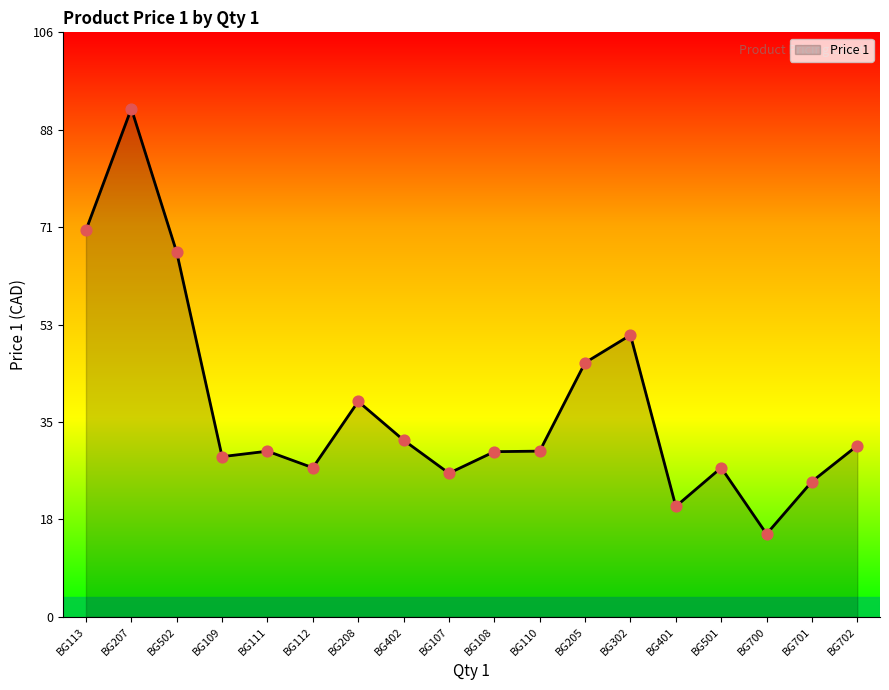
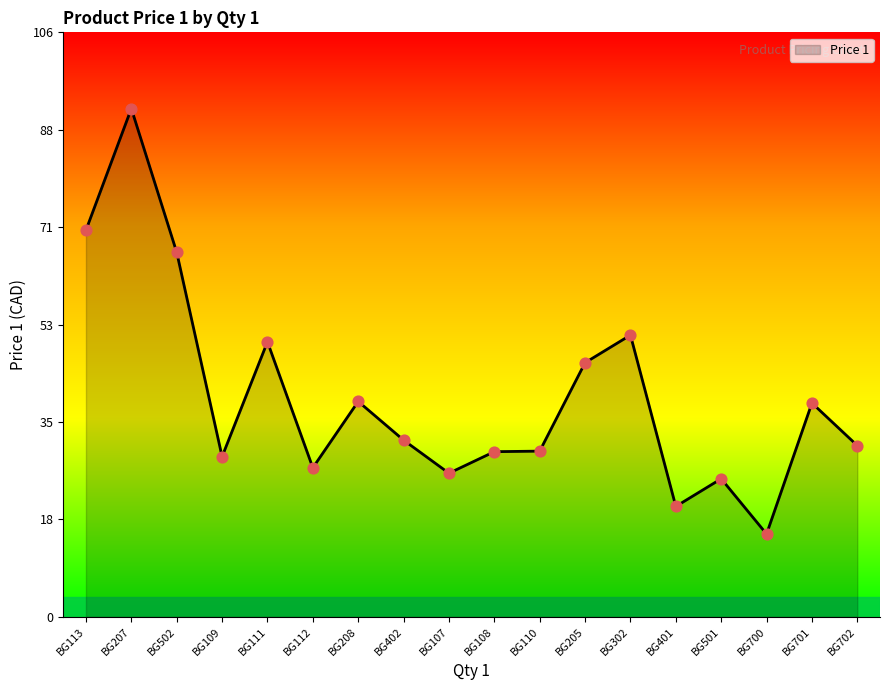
BG111: 30 -> 50
BG501: 27 -> 25
BG701: 25 -> 39
